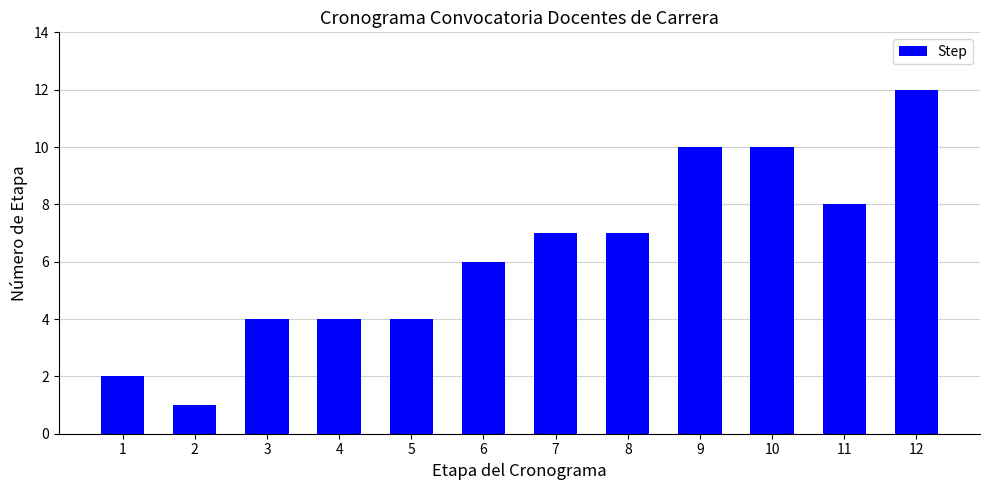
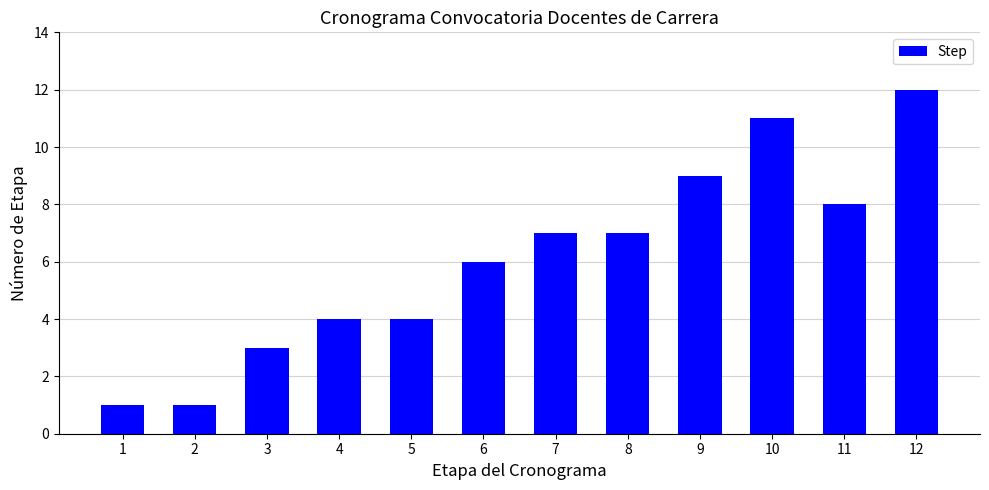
1: 2 -> 1
3: 4 -> 3
9: 10 -> 9
10: 10 -> 11
